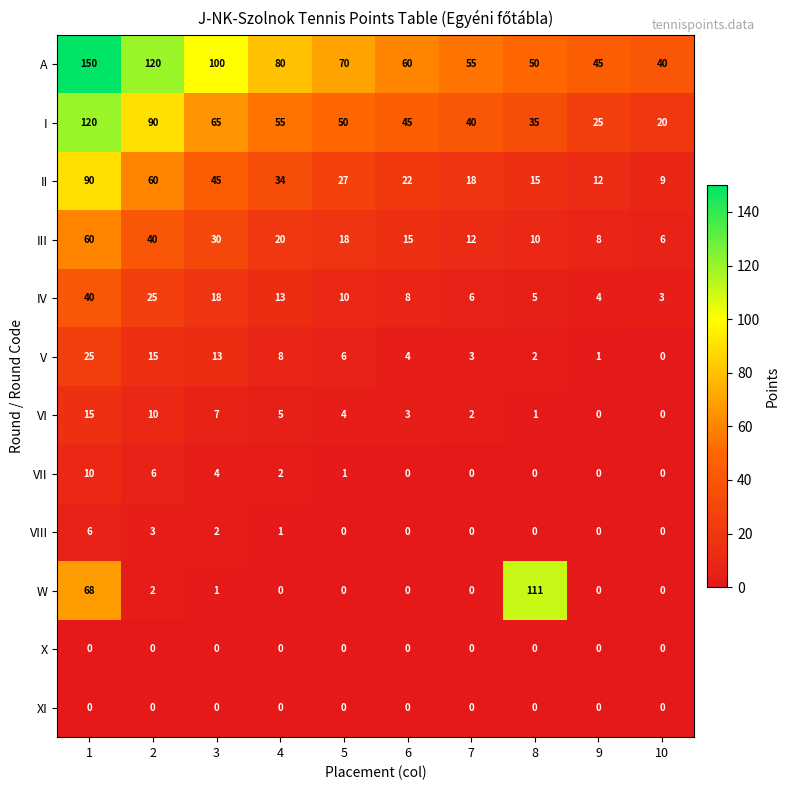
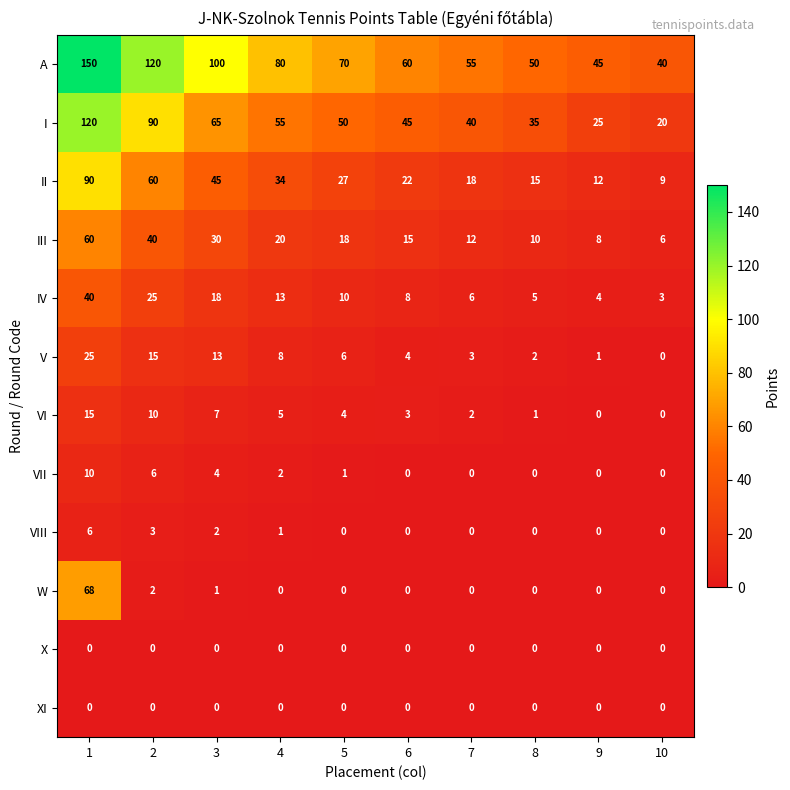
W, 8: 111 -> 0
